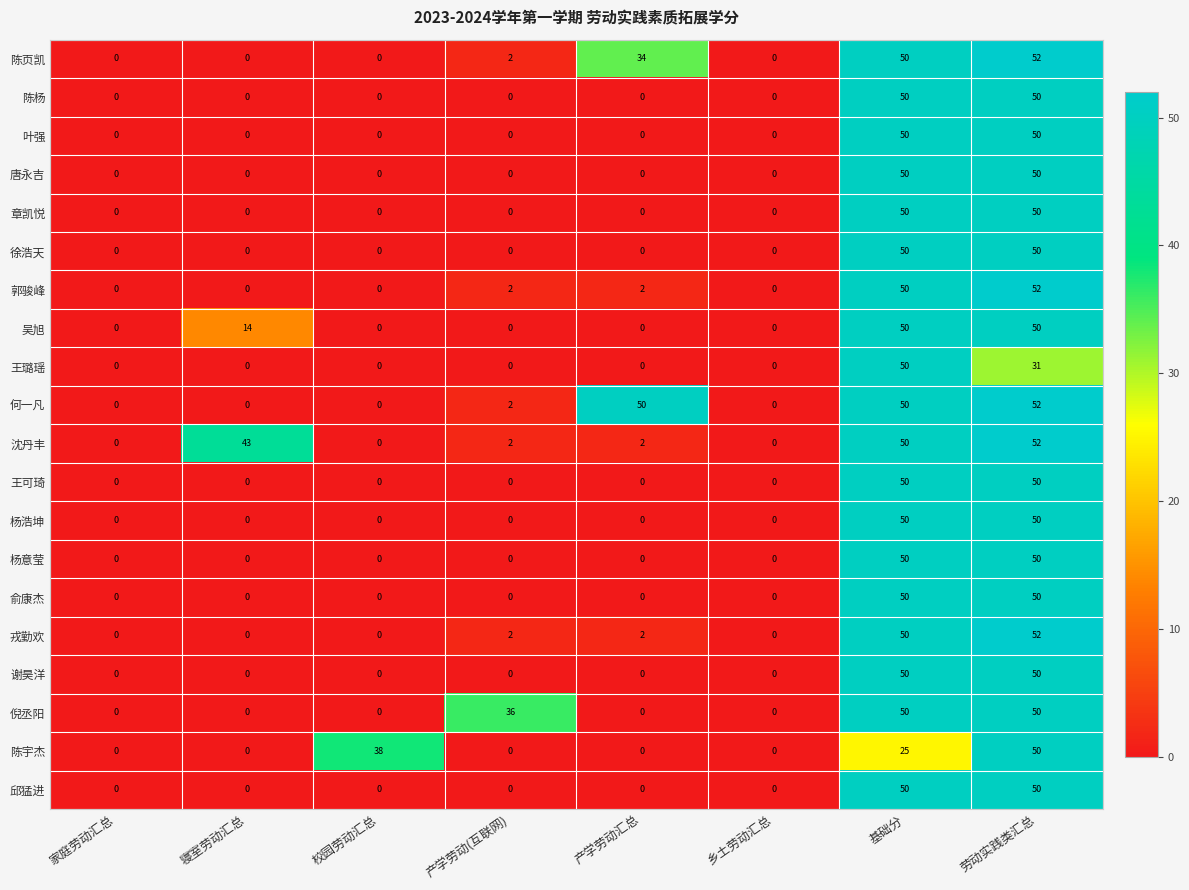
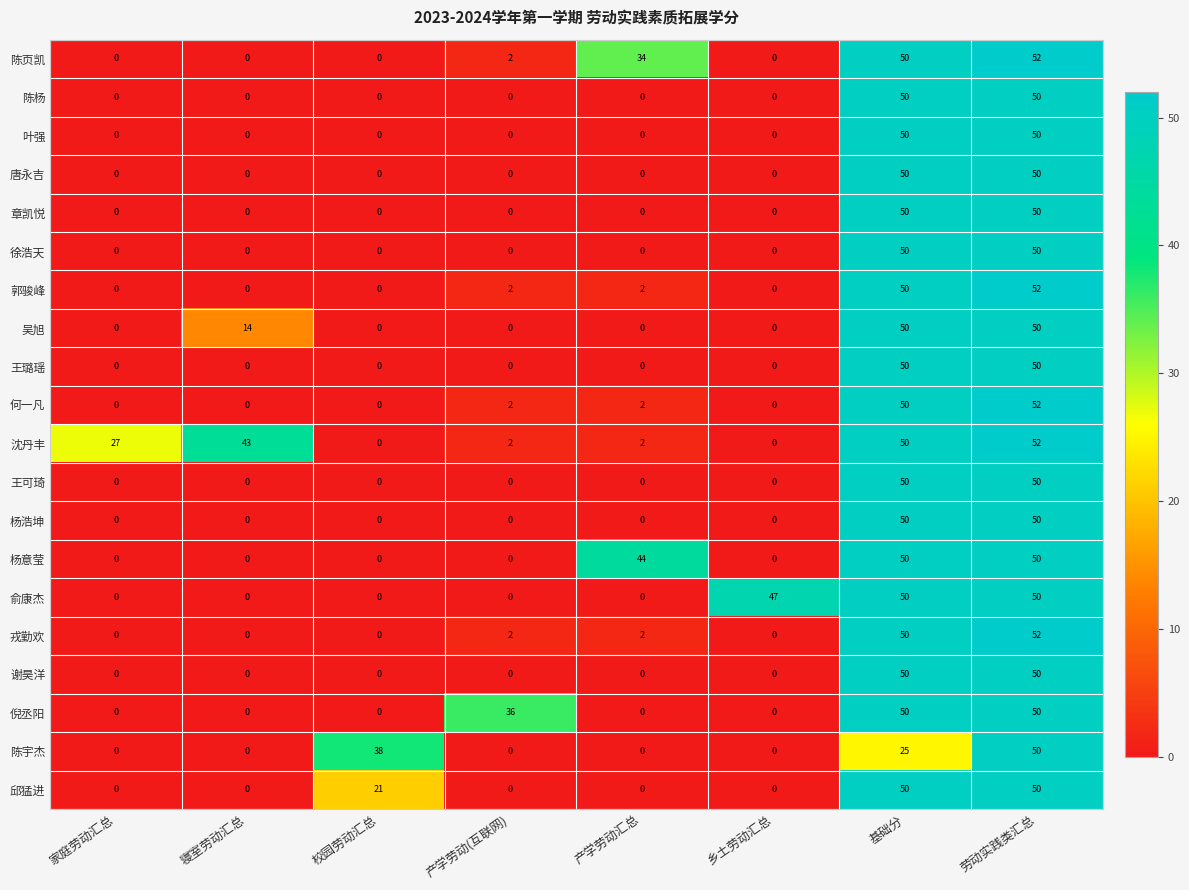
王璐瑶, 劳动实践类汇总: 31 -> 50
何一凡, 产学劳动汇总: 50 -> 2
沈丹丰, 家庭劳动汇总: 0 -> 27
杨意莹, 产学劳动汇总: 0 -> 44
俞康杰, 乡土劳动汇总: 0 -> 47
邱猛进, 校园劳动汇总: 0 -> 21
